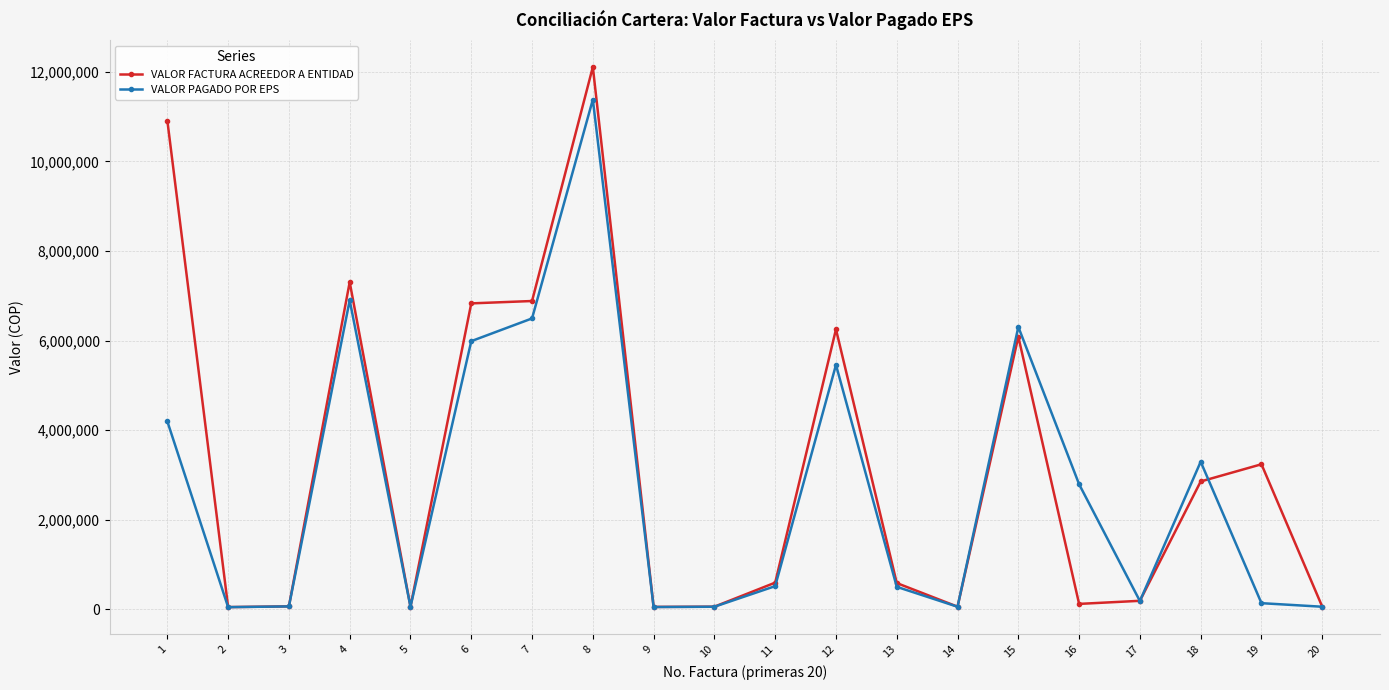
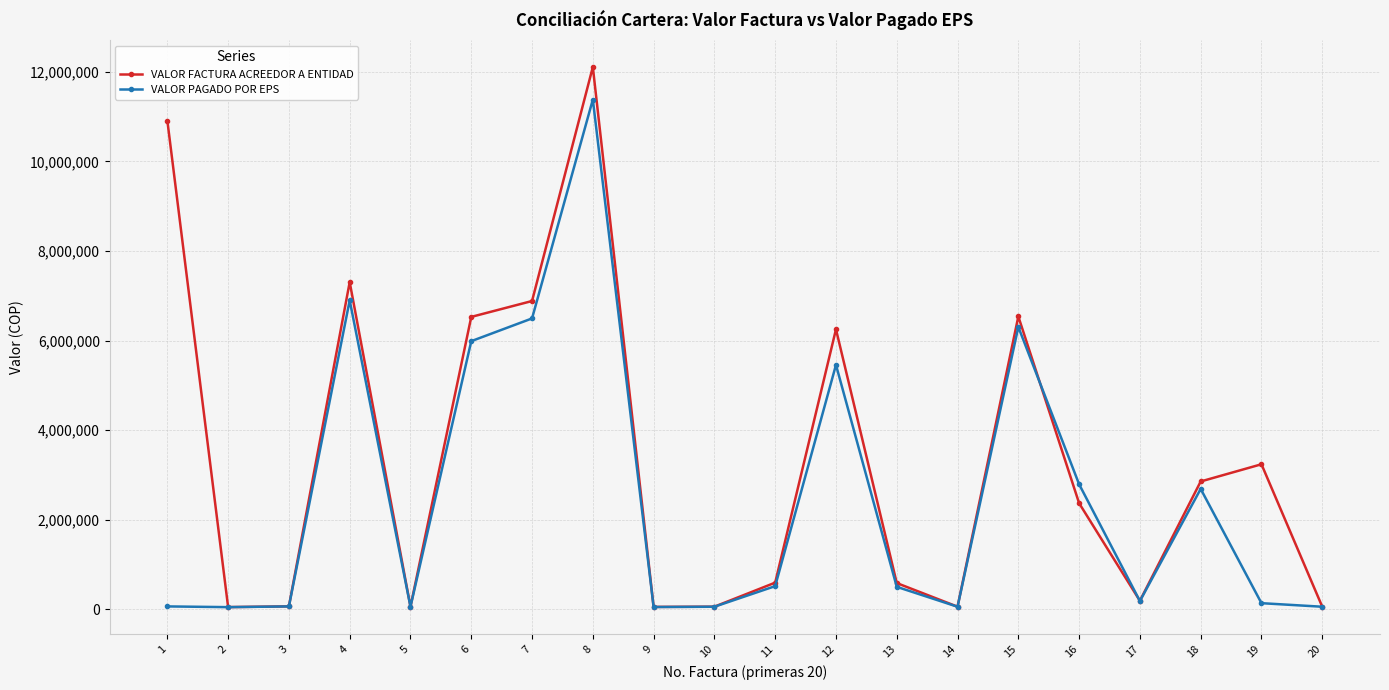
VALOR PAGADO POR EPS, 1: 4,200,000 -> 100,000
VALOR FACTURA ACREEDOR A ENTIDAD, 6: 6,800,000 -> 6,500,000
VALOR FACTURA ACREEDOR A ENTIDAD, 15: 6,100,000 -> 6,500,000
VALOR FACTURA ACREEDOR A ENTIDAD, 16: 100,000 -> 2,400,000
VALOR PAGADO POR EPS, 18: 3,300,000 -> 2,700,000
